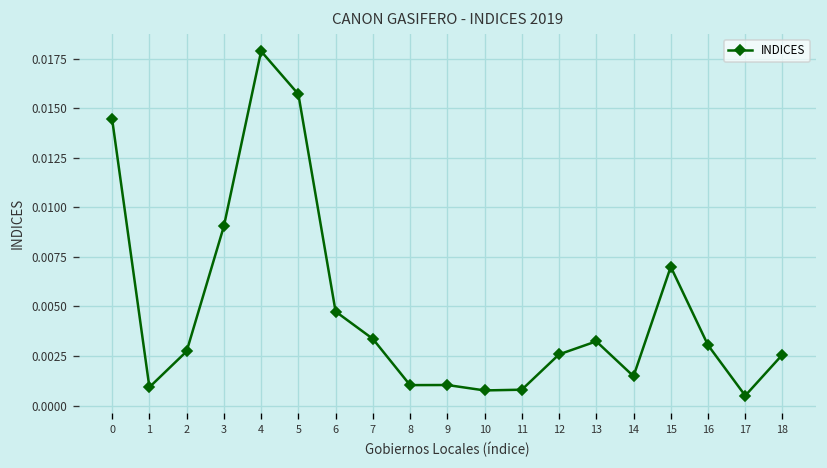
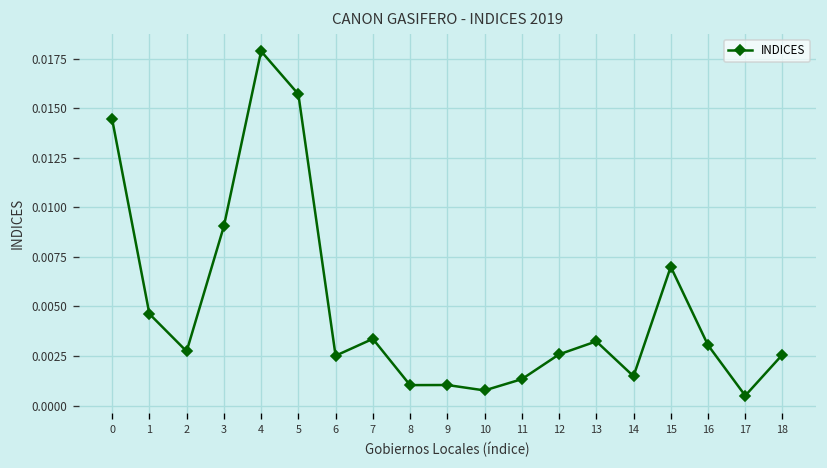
1: 0.0009 -> 0.0046
6: 0.0047 -> 0.0025
11: 0.0008 -> 0.0013
